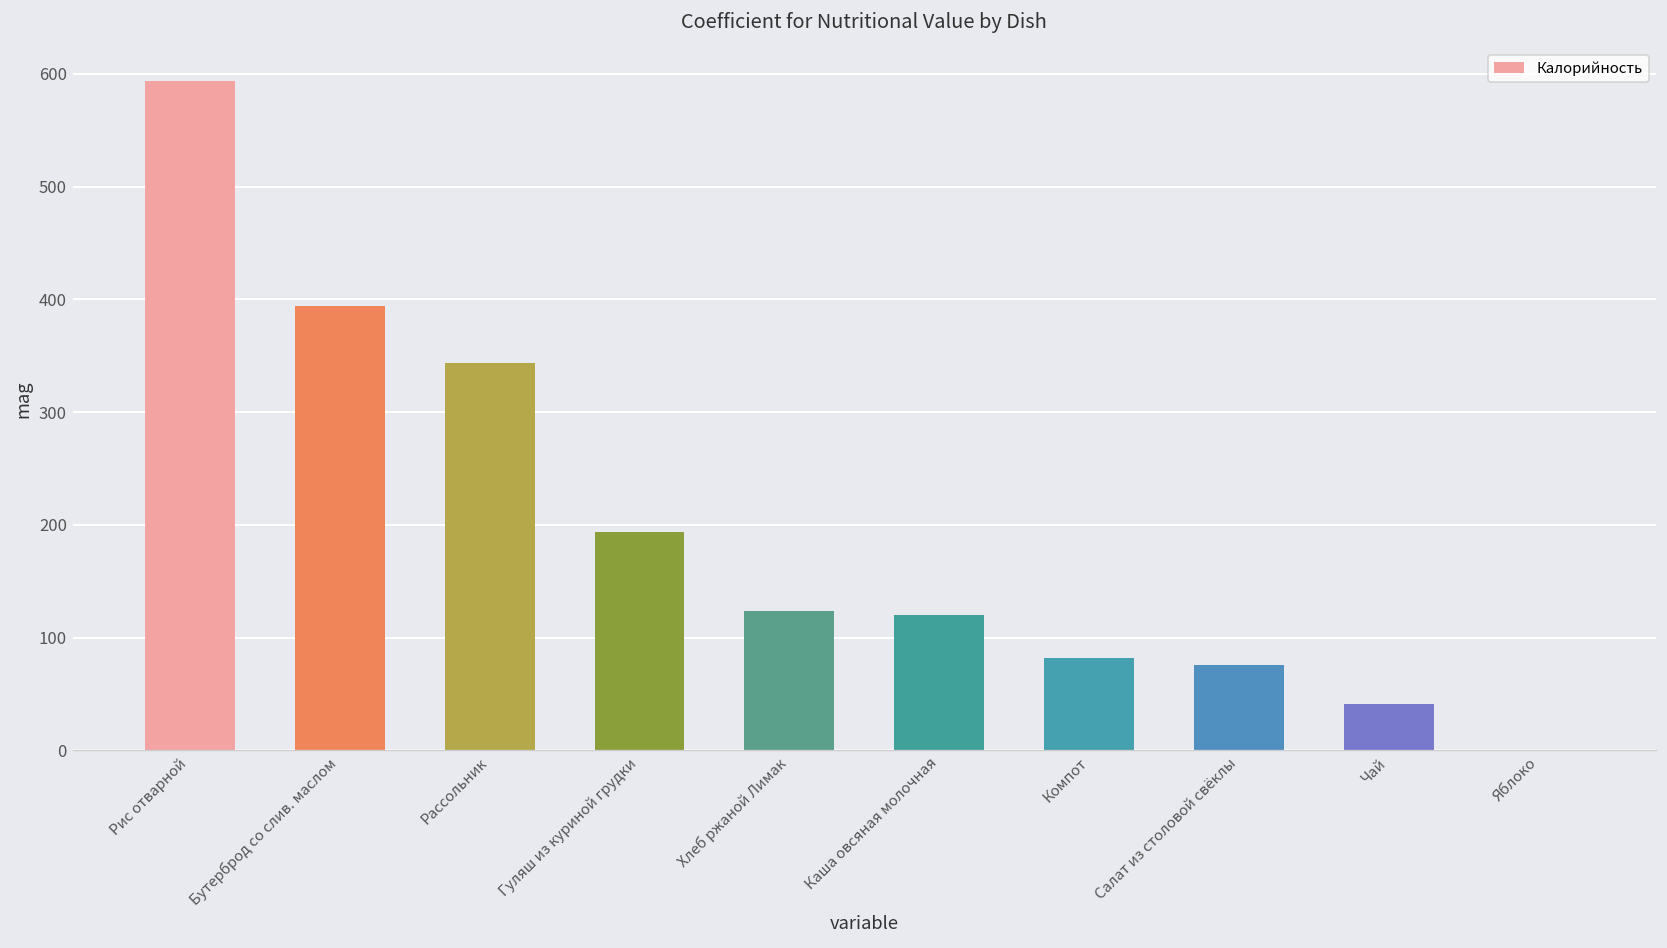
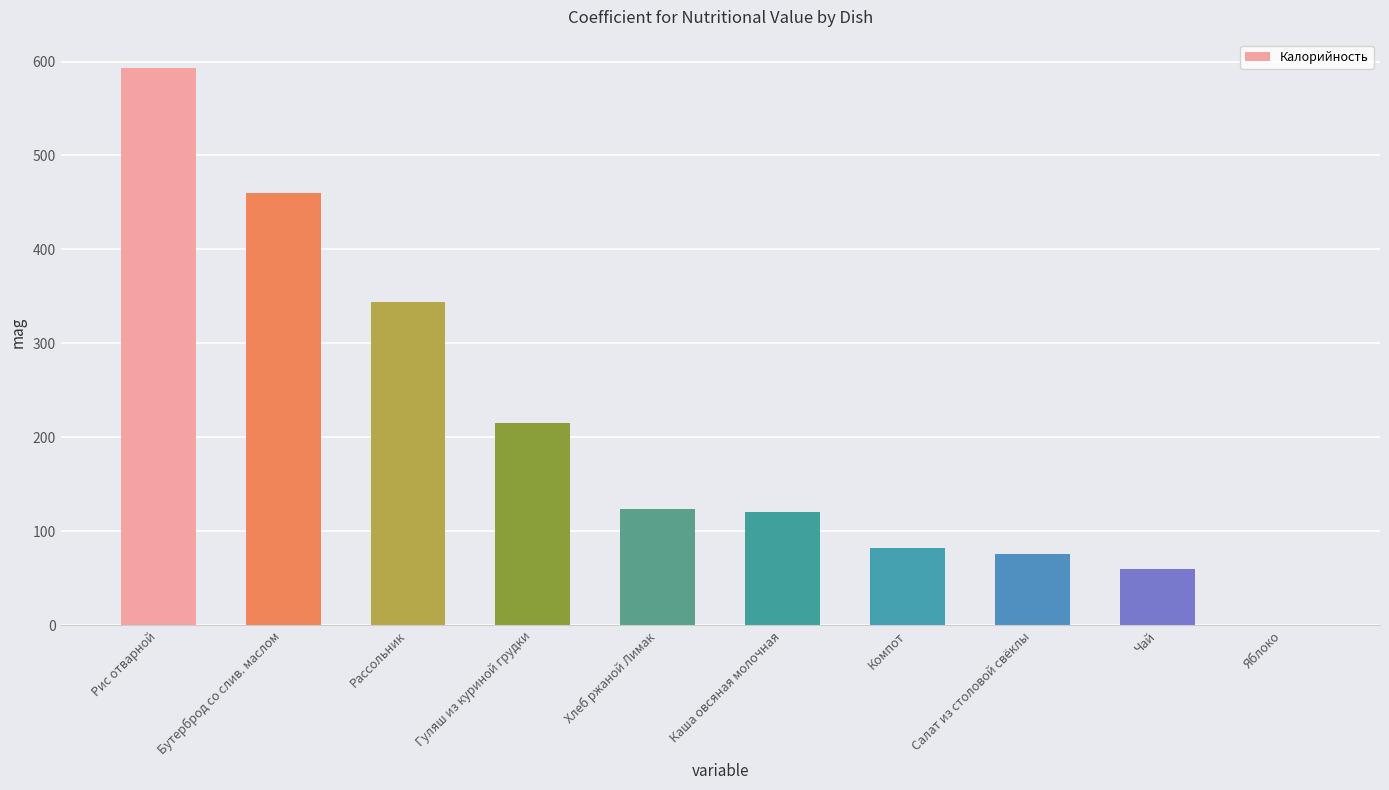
Бутерброд со слив. маслом: 390 -> 460
Гуляш из куриной грудки: 190 -> 220
Чай: 40 -> 60
